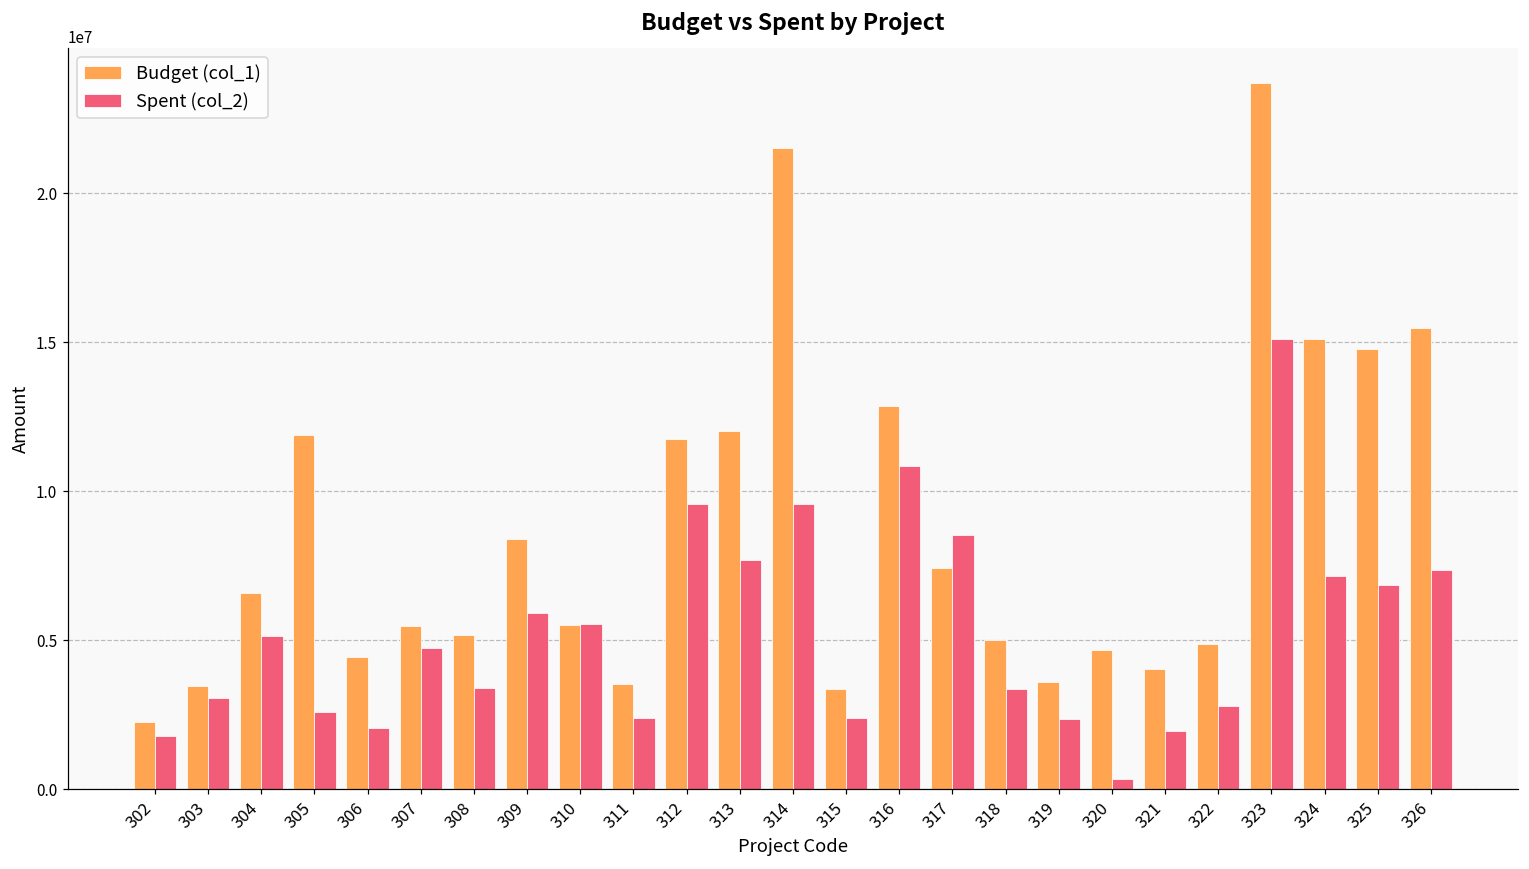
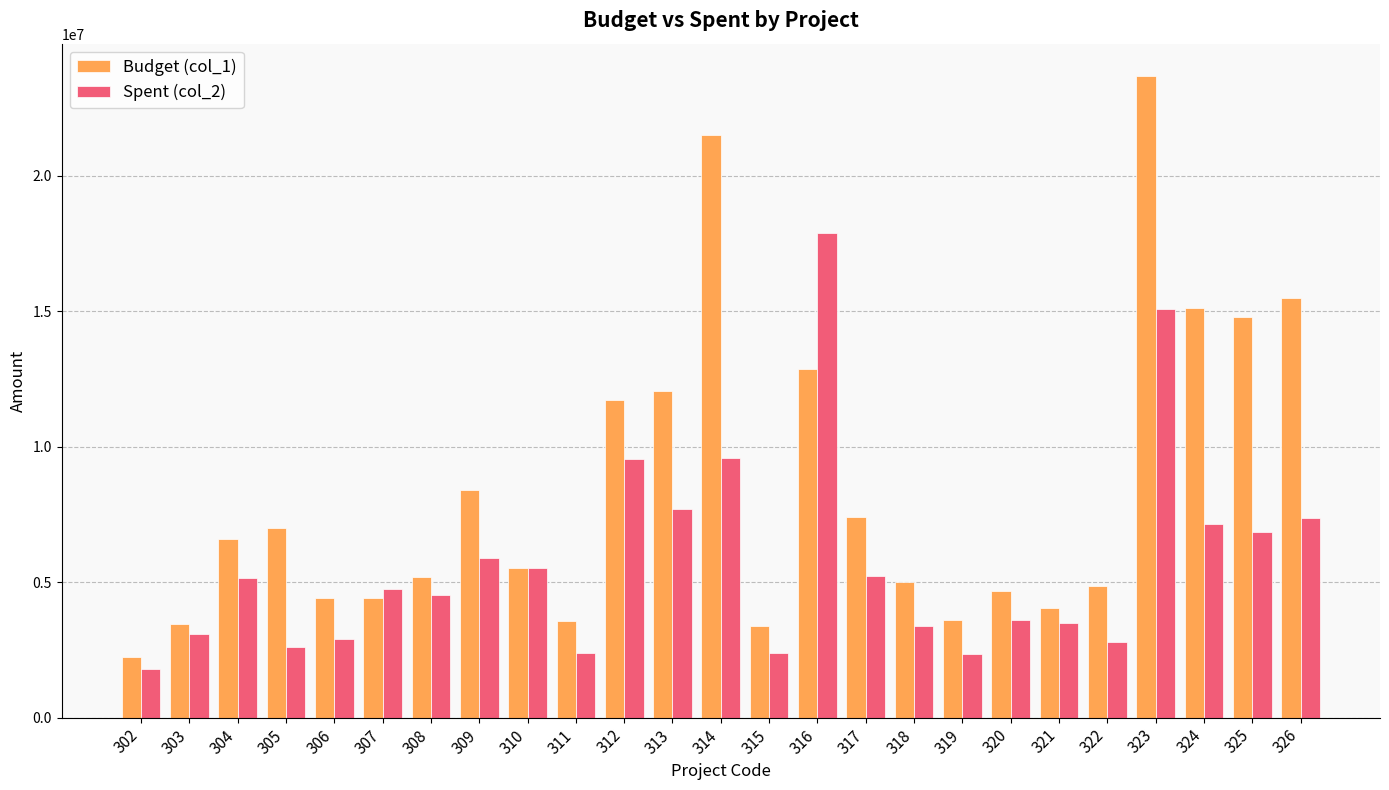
Budget (col_1), 305: 11900000 -> 7000000
Spent (col_2), 306: 2100000 -> 2900000
Budget (col_1), 307: 5500000 -> 4400000
Spent (col_2), 308: 3400000 -> 4500000
Spent (col_2), 316: 10900000 -> 17900000
Spent (col_2), 317: 8500000 -> 5200000
Spent (col_2), 320: 400000 -> 3600000
Spent (col_2), 321: 1900000 -> 3500000
